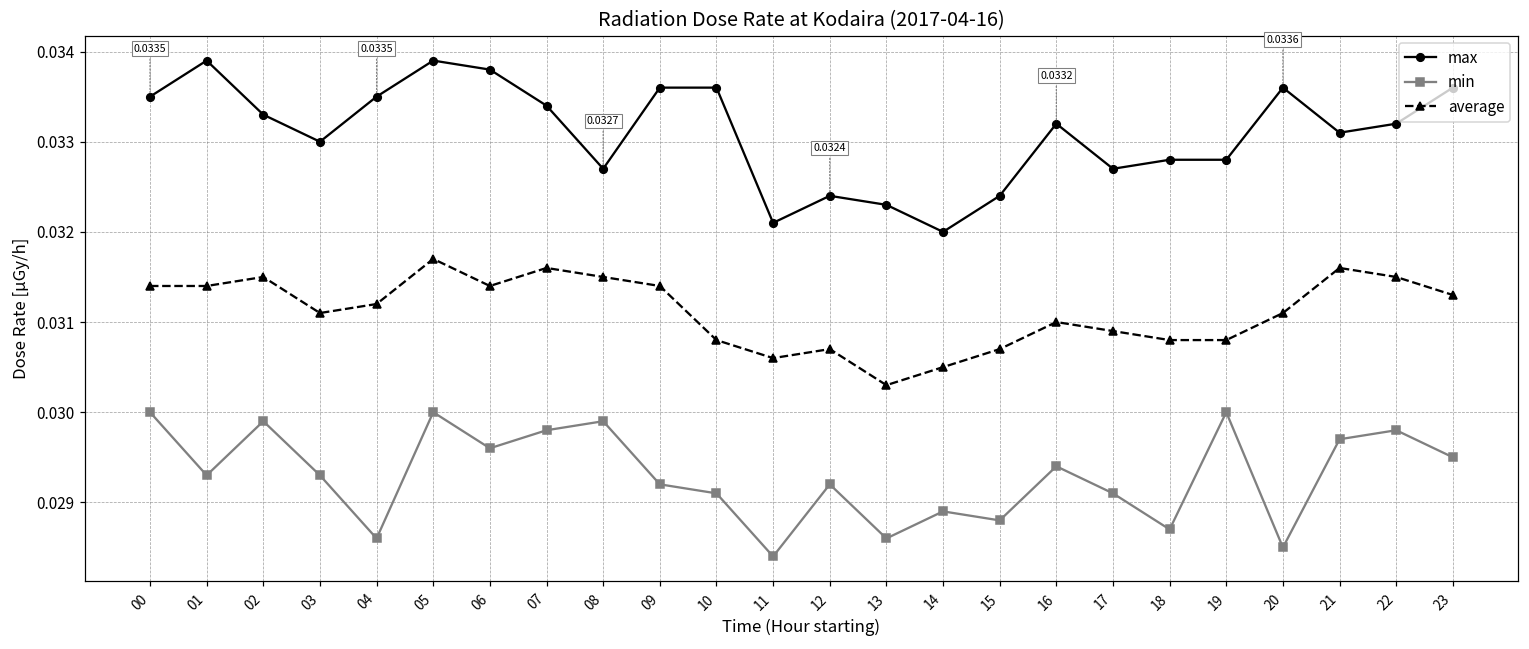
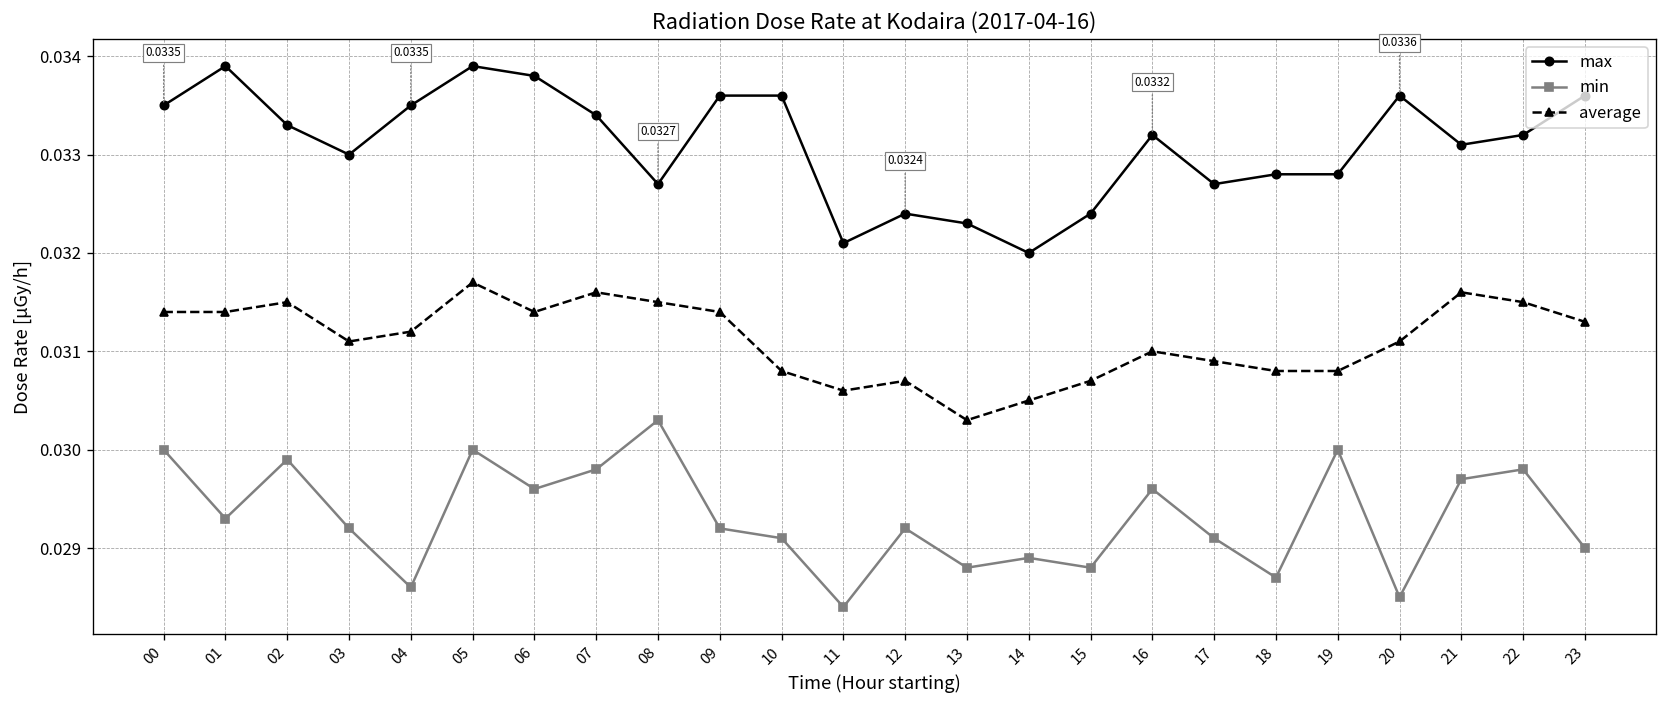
min, 03: 0.0293 -> 0.0292
min, 08: 0.0299 -> 0.0303
min, 13: 0.0286 -> 0.0288
min, 16: 0.0294 -> 0.0296
min, 23: 0.0295 -> 0.0290
